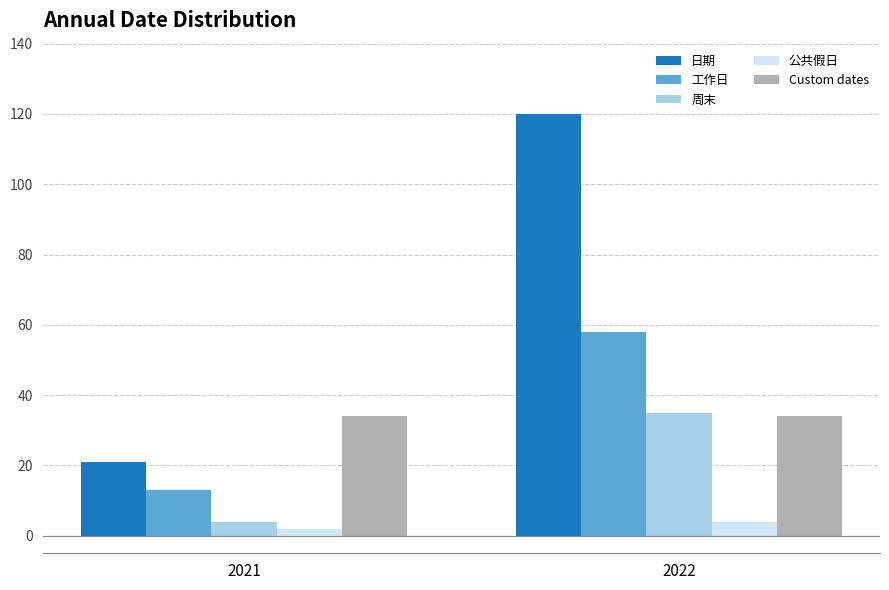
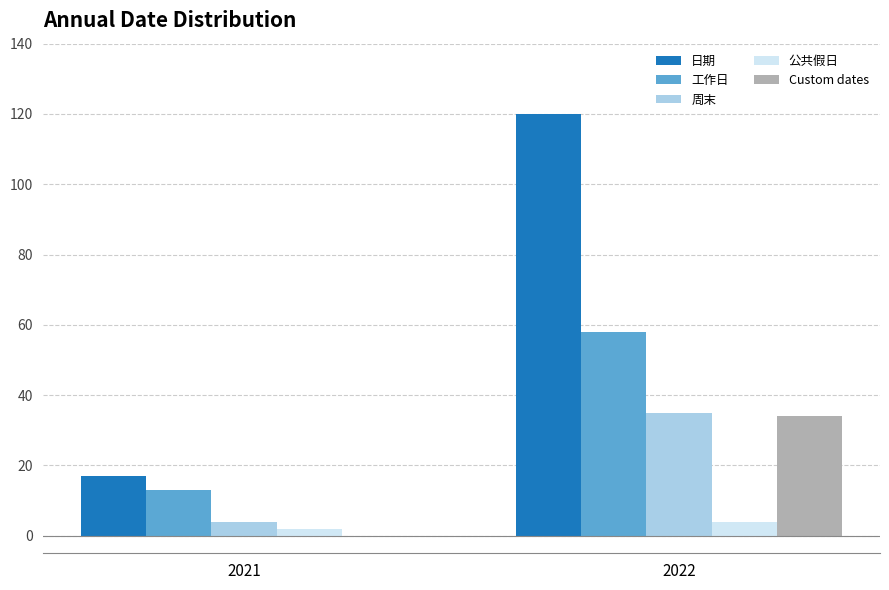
日期, 2021: 21 -> 17
Custom dates, 2021: 34 -> 0
